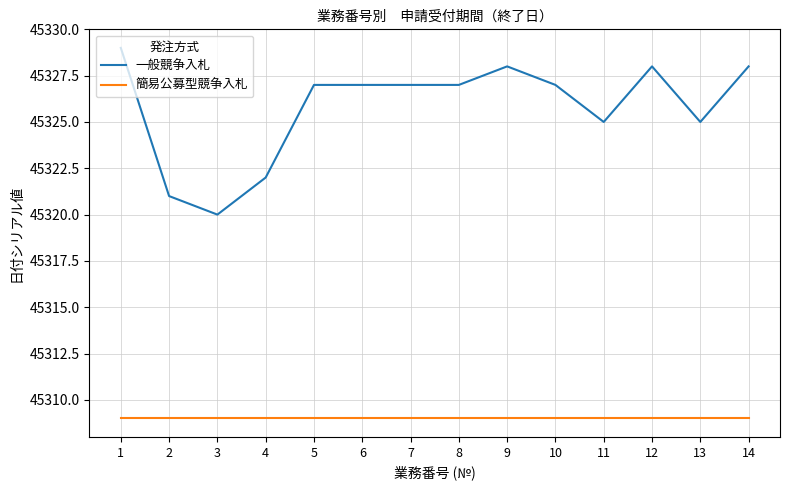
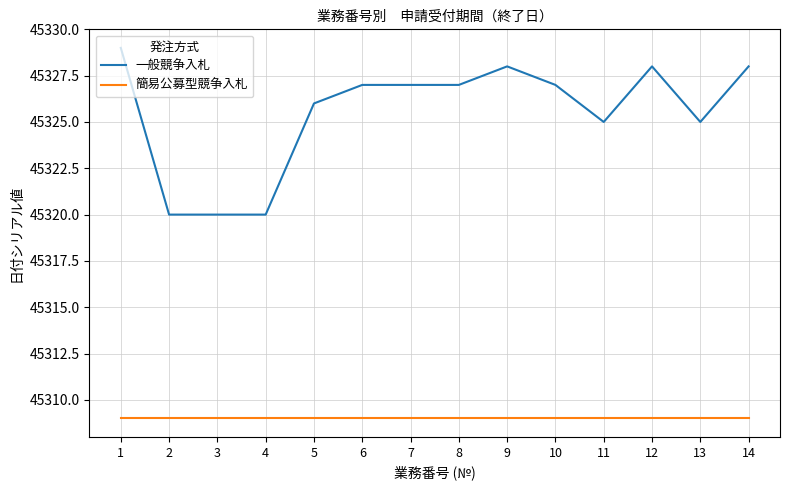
一般競争入札, 2: 45321 -> 45320
一般競争入札, 4: 45322 -> 45320
一般競争入札, 5: 45327 -> 45326
